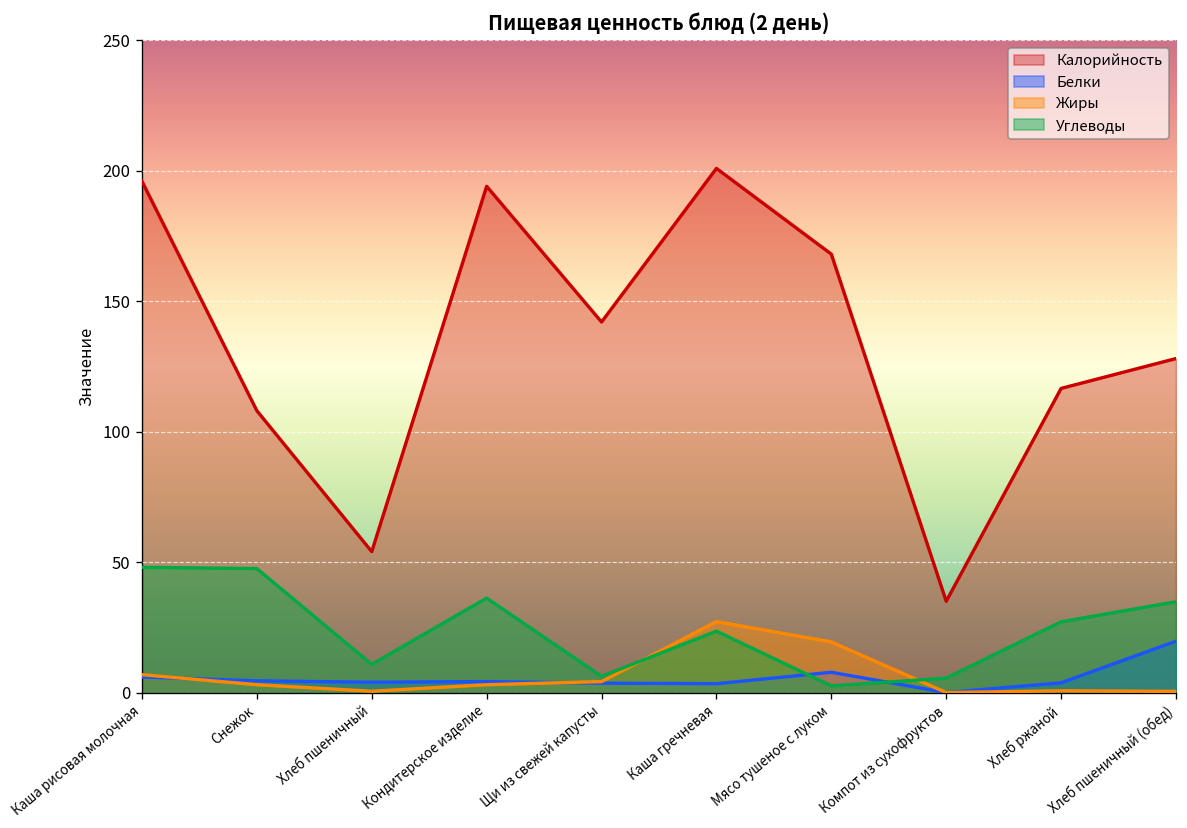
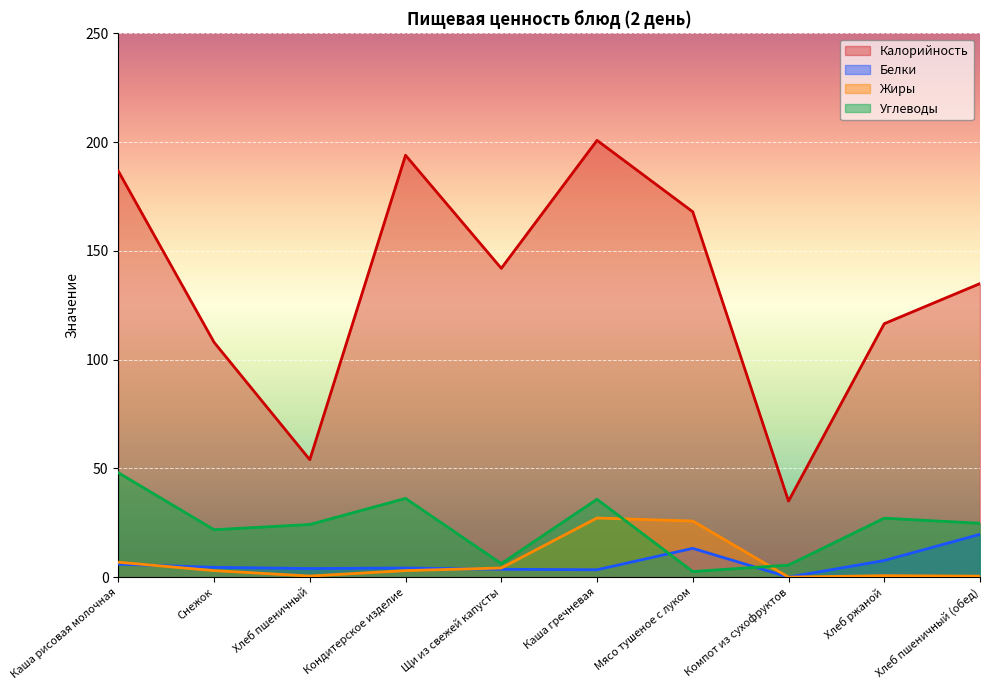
Калорийность, Каша рисовая молочная: 196 -> 187
Углеводы, Снежок: 48 -> 22
Углеводы, Хлеб пшеничный: 11 -> 24
Углеводы, Каша гречневая: 24 -> 36
Белки, Мясо тушеное с луком: 8 -> 13
Жиры, Мясо тушеное с луком: 19 -> 26
Белки, Хлеб ржаной: 4 -> 8
Калорийность, Хлеб пшеничный (обед): 128 -> 135
Углеводы, Хлеб пшеничный (обед): 35 -> 25
